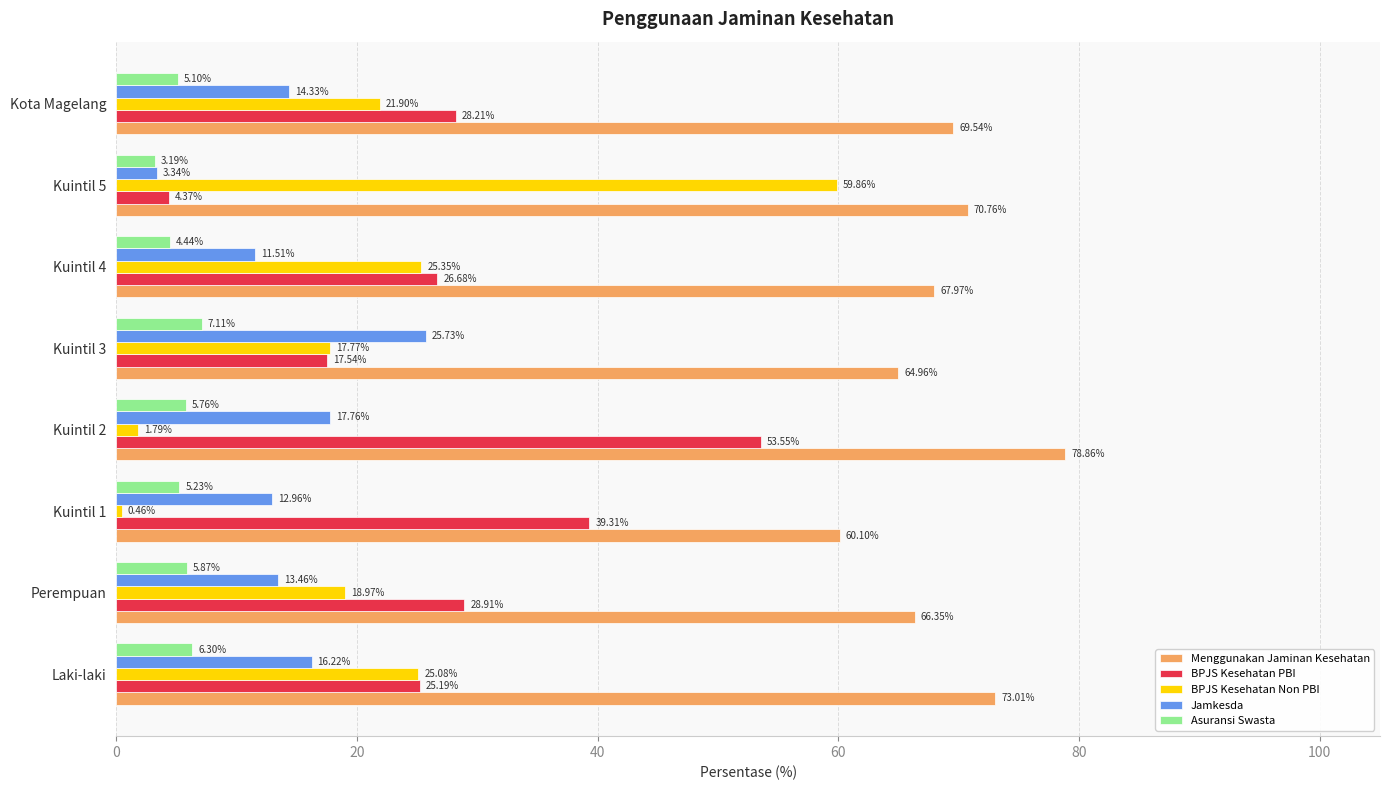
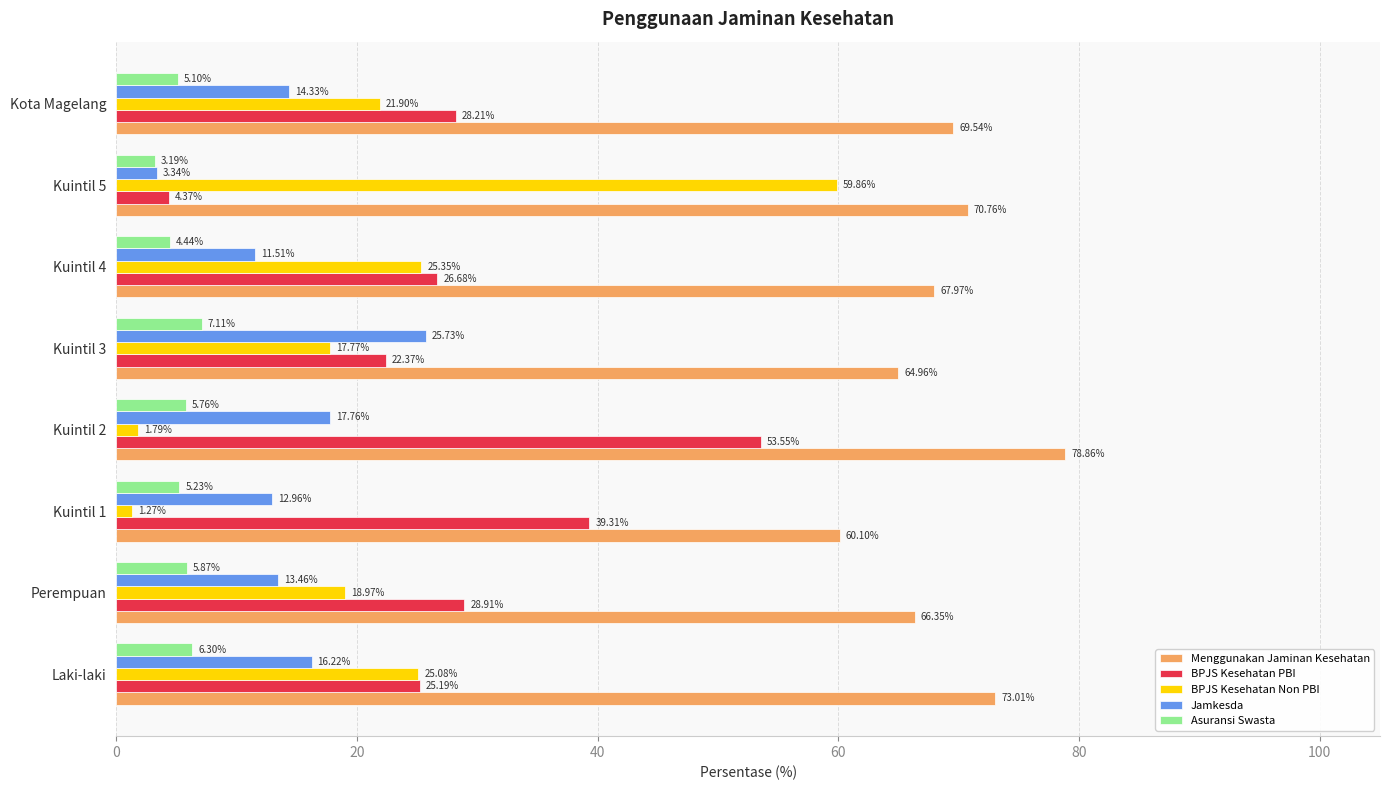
BPJS Kesehatan PBI, Kuintil 3: 17.54% -> 22.37%
BPJS Kesehatan Non PBI, Kuintil 1: 0.46% -> 1.27%
